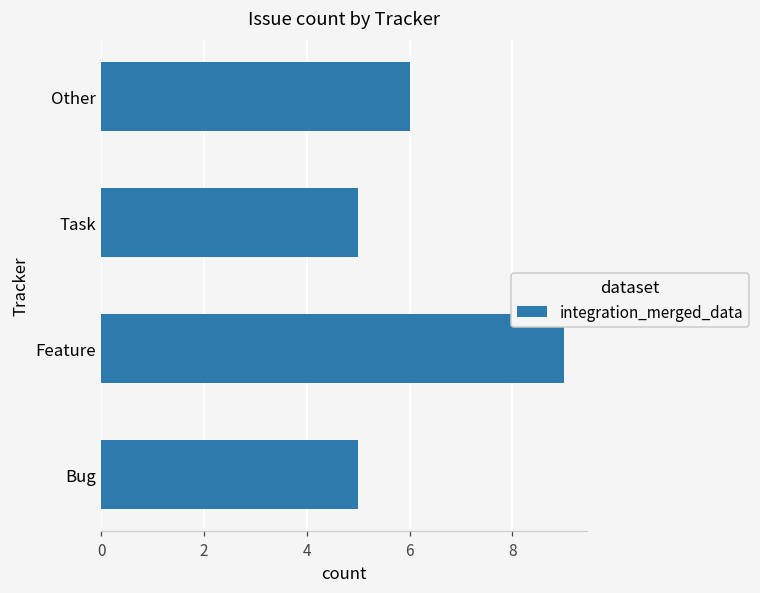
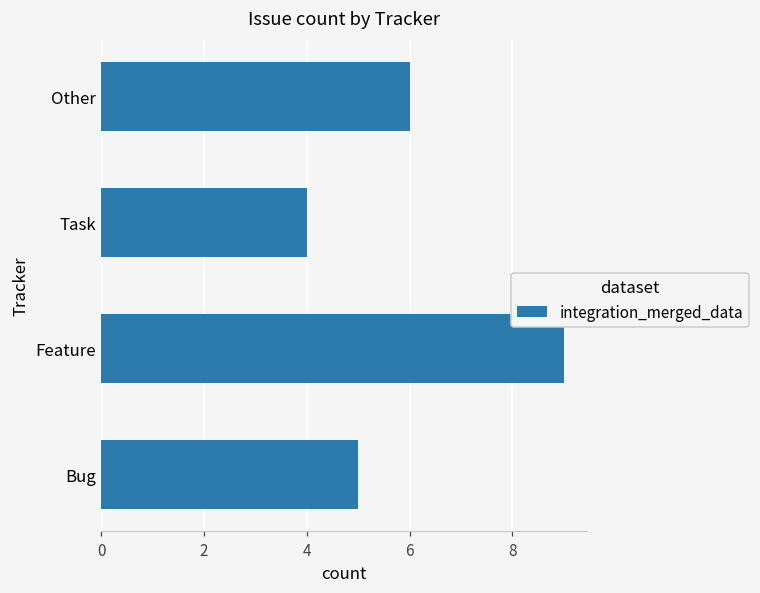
Task: 5 -> 4
